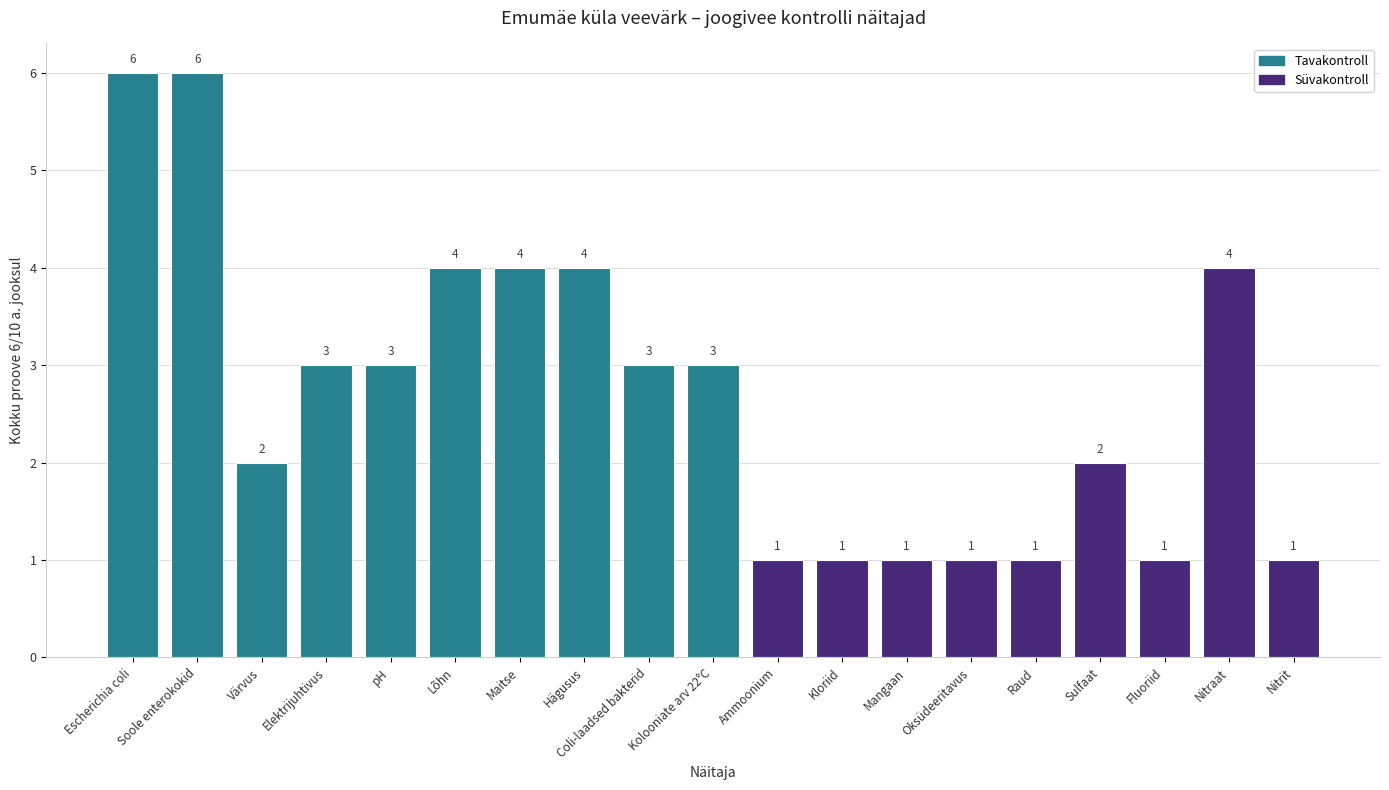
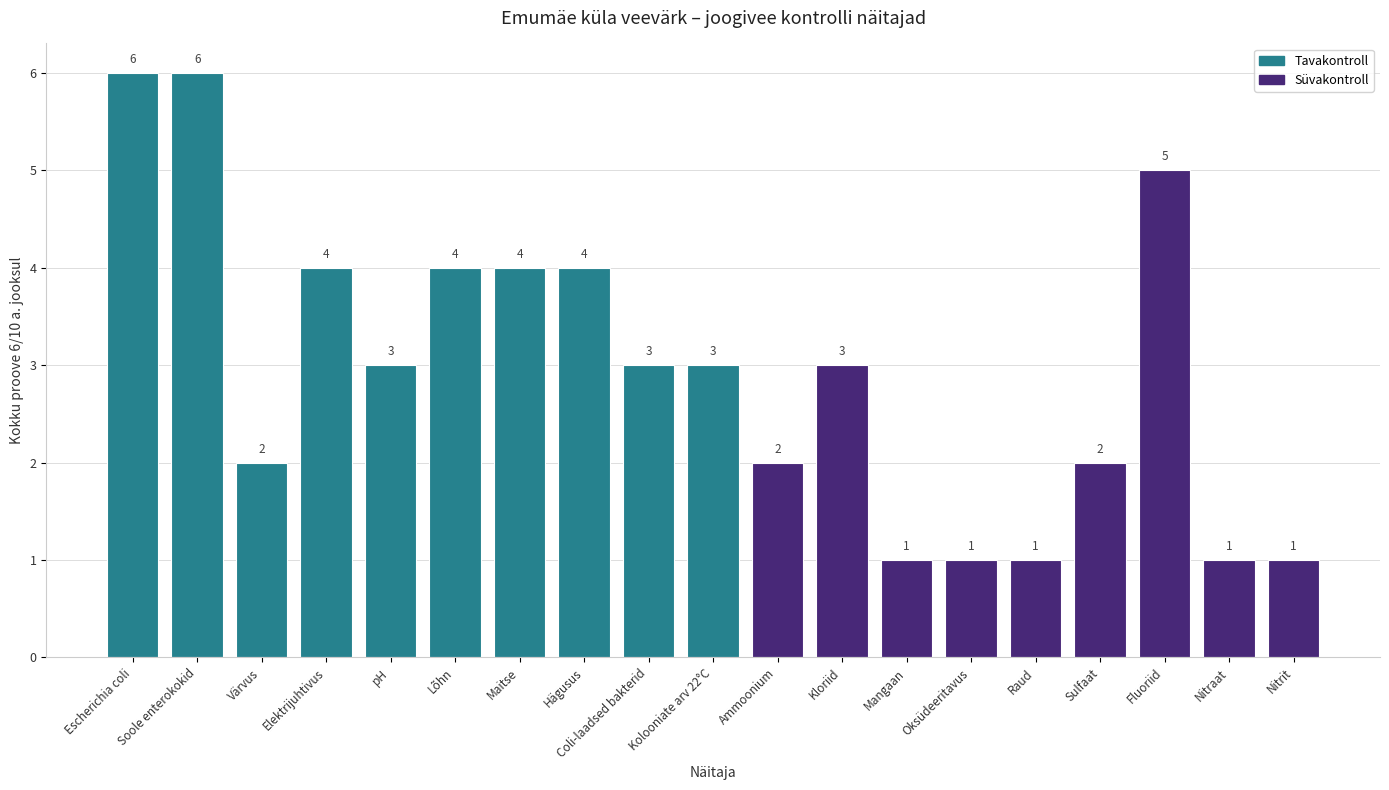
Elektrijuhtivus: 3 -> 4
Ammoonium: 1 -> 2
Kloriid: 1 -> 3
Fluoriid: 1 -> 5
Nitraat: 4 -> 1
